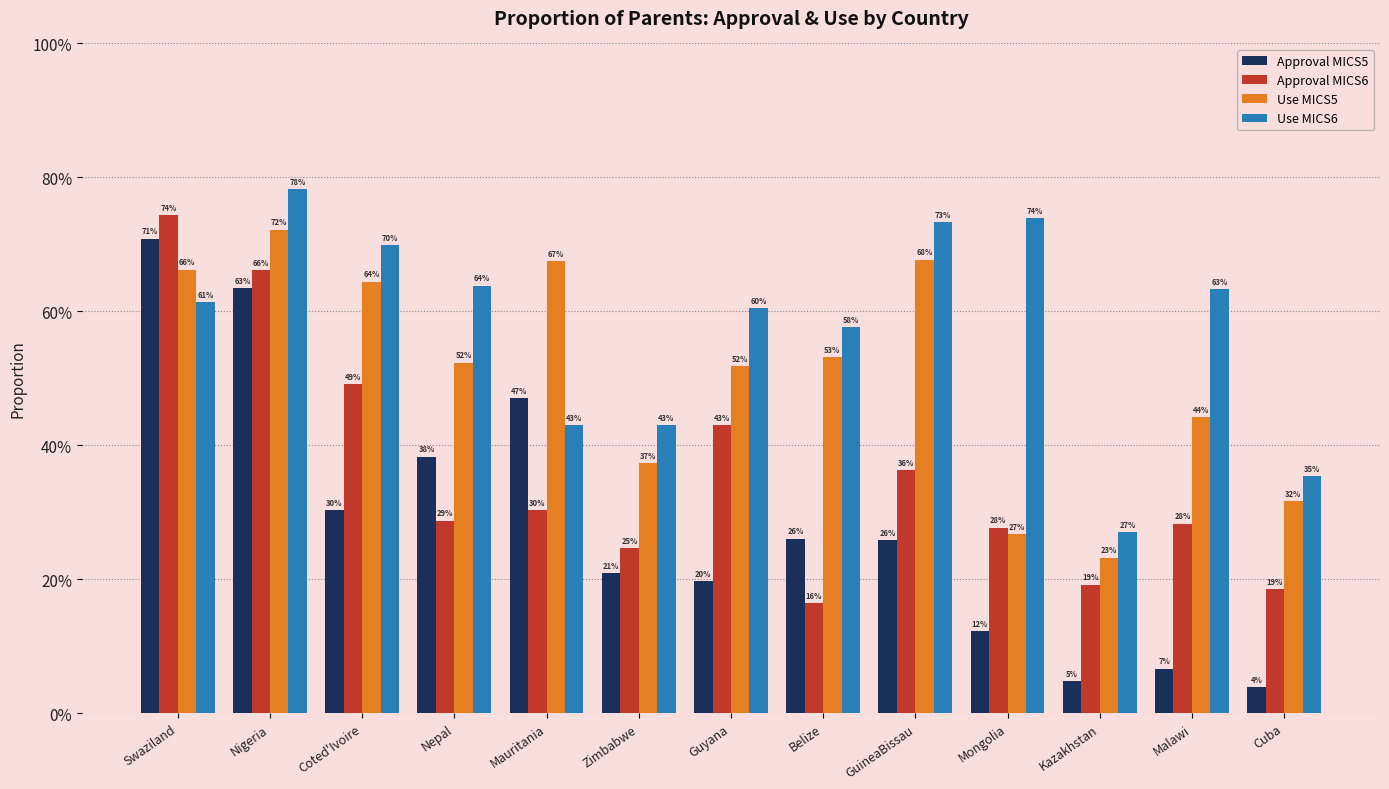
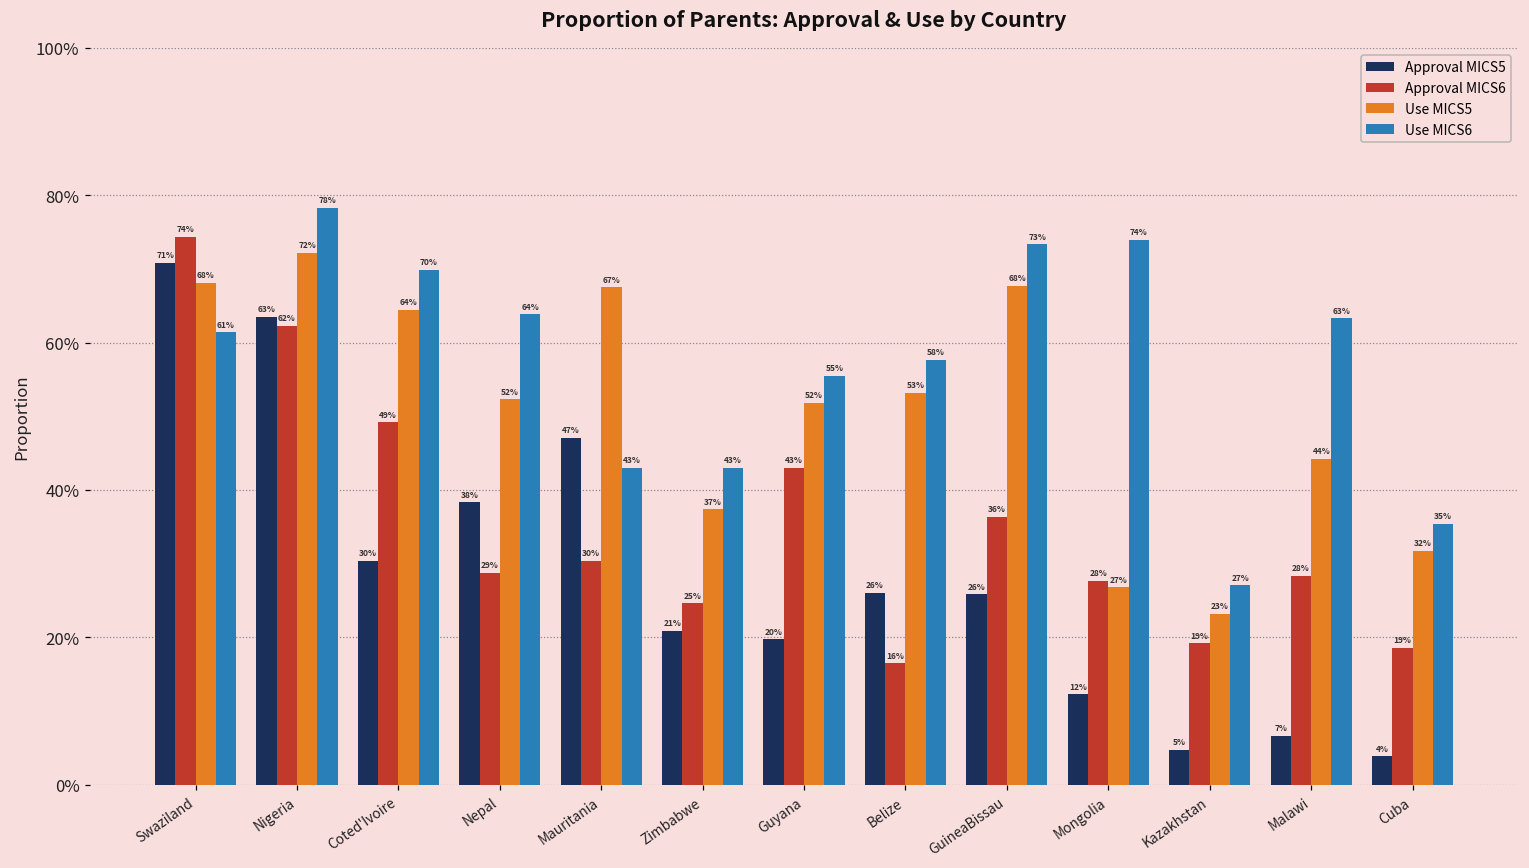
Use MICS5, Swaziland: 66% -> 68%
Approval MICS6, Nigeria: 66% -> 62%
Use MICS6, Guyana: 60% -> 55%
